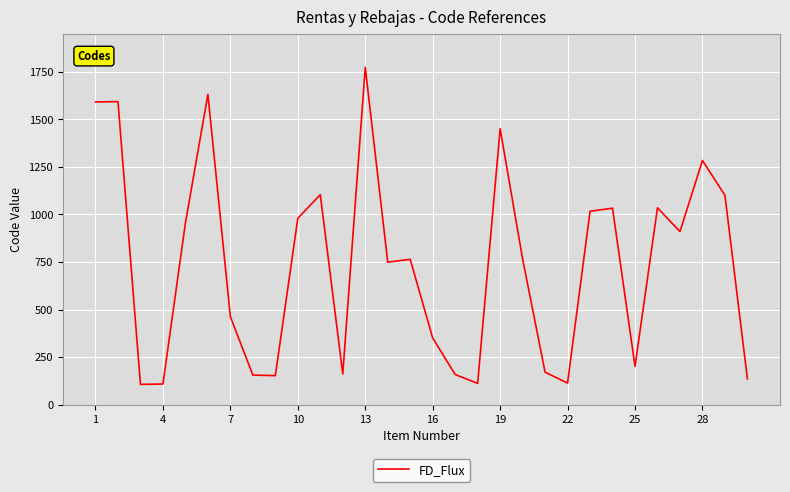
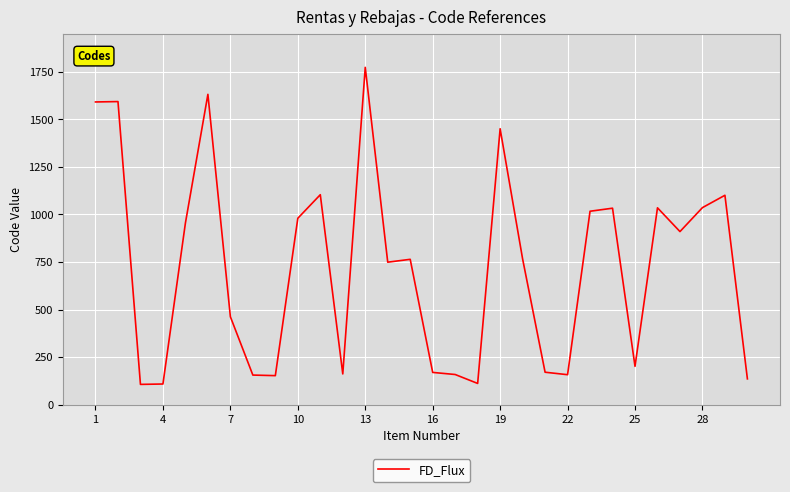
16: 350 -> 170
22: 110 -> 160
28: 1280 -> 1040
